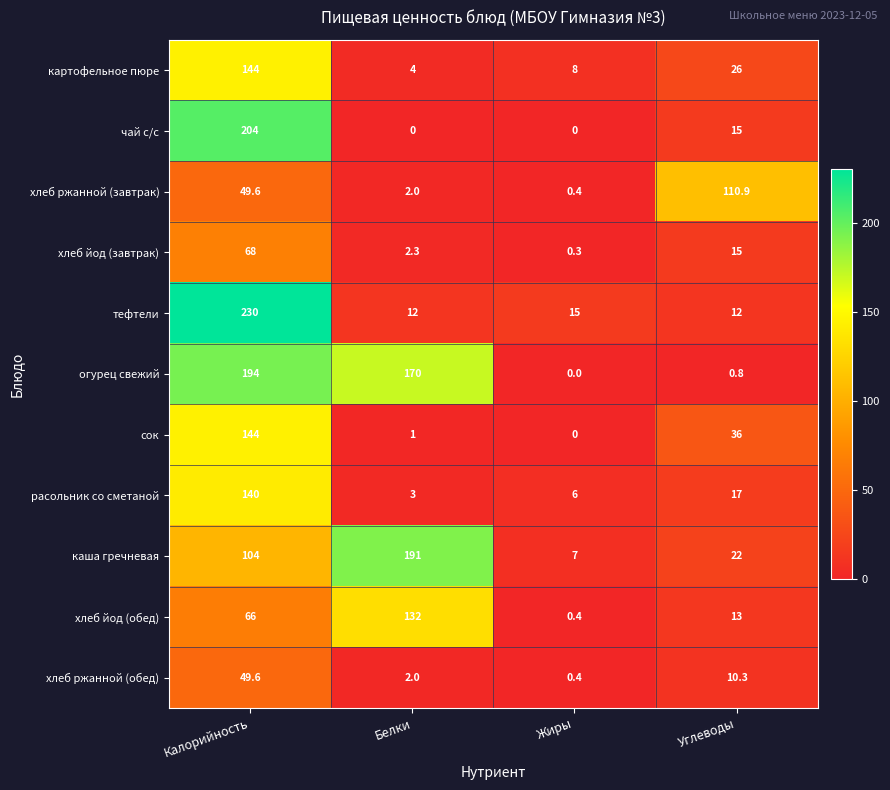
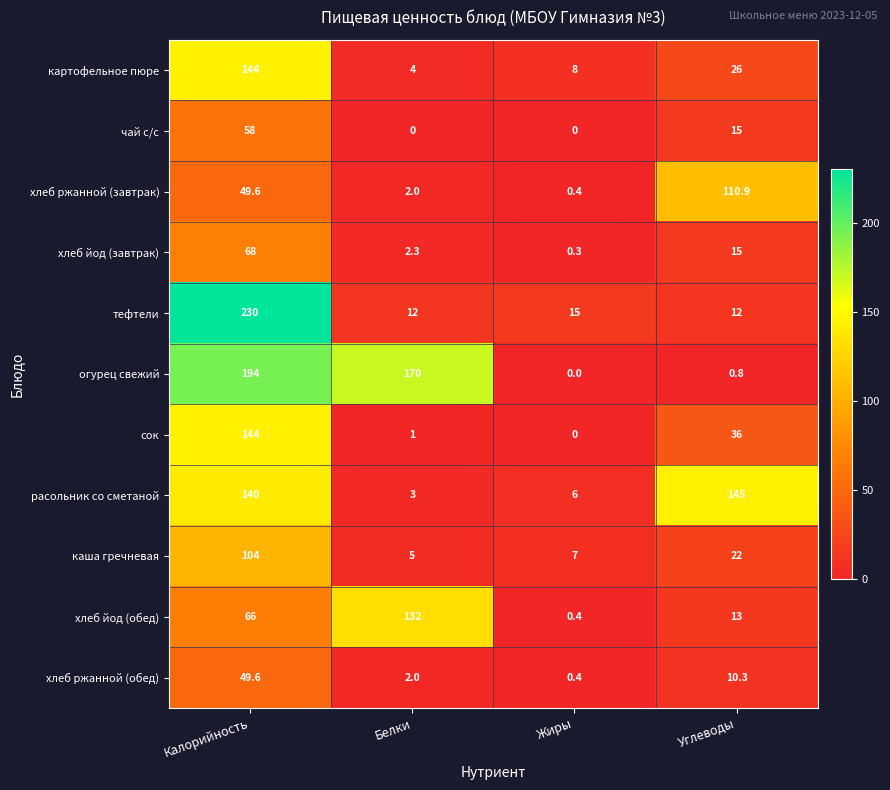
чай с/с, Калорийность: 204 -> 58
расольник со сметаной, Углеводы: 17 -> 145
каша гречневая, Белки: 191 -> 5
